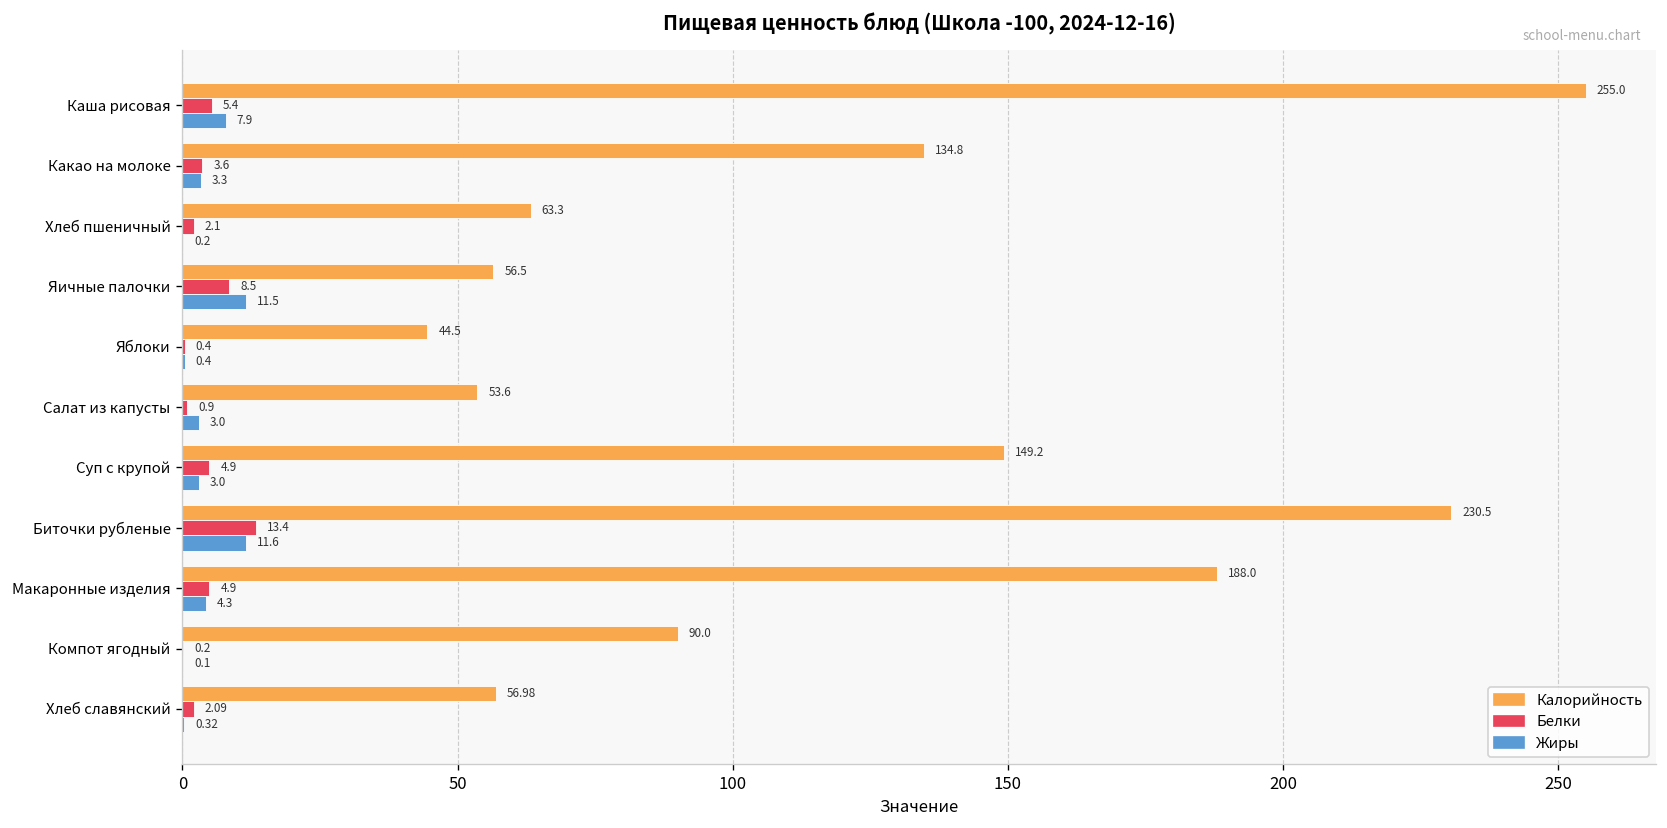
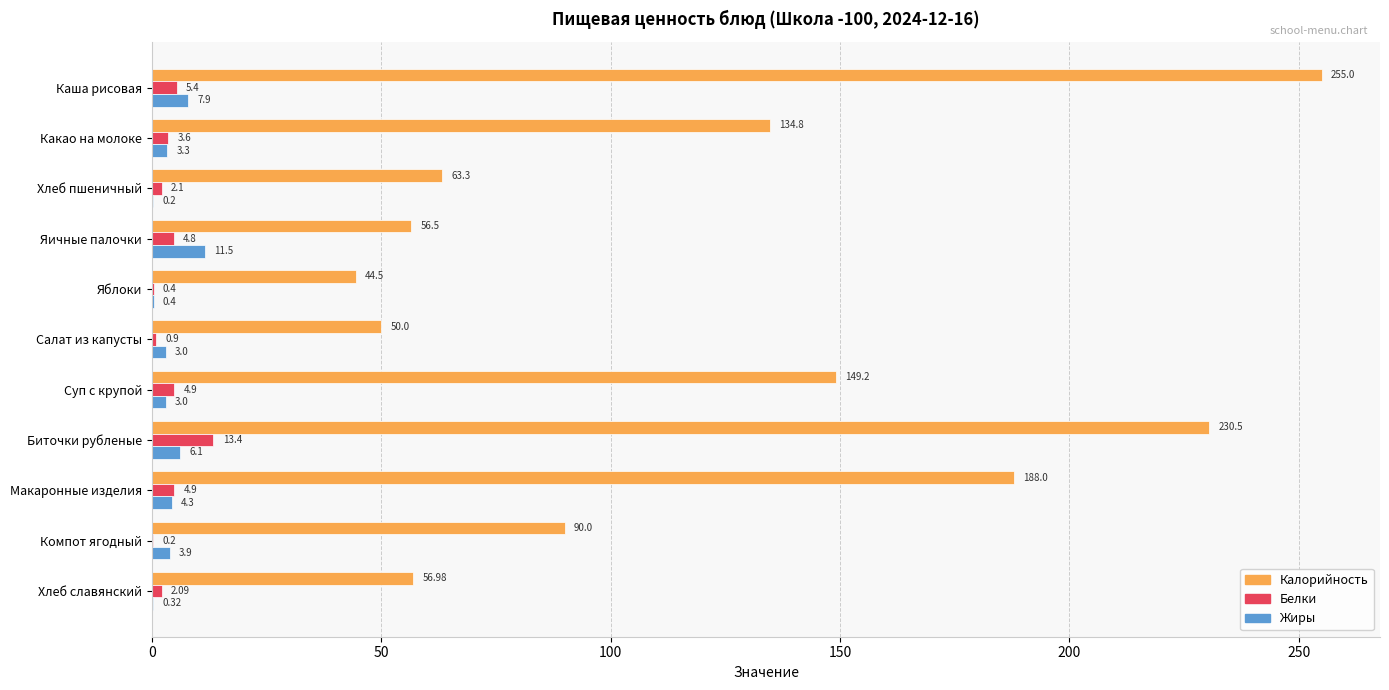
Белки, Яичные палочки: 8.5 -> 4.8
Калорийность, Салат из капусты: 53.6 -> 50.0
Жиры, Биточки рубленые: 11.6 -> 6.1
Жиры, Компот ягодный: 0.1 -> 3.9
